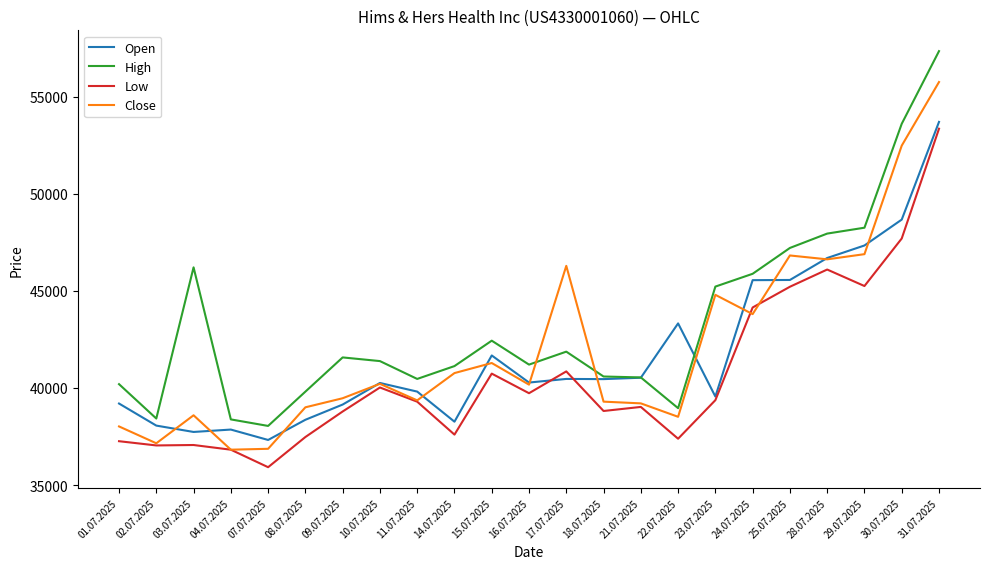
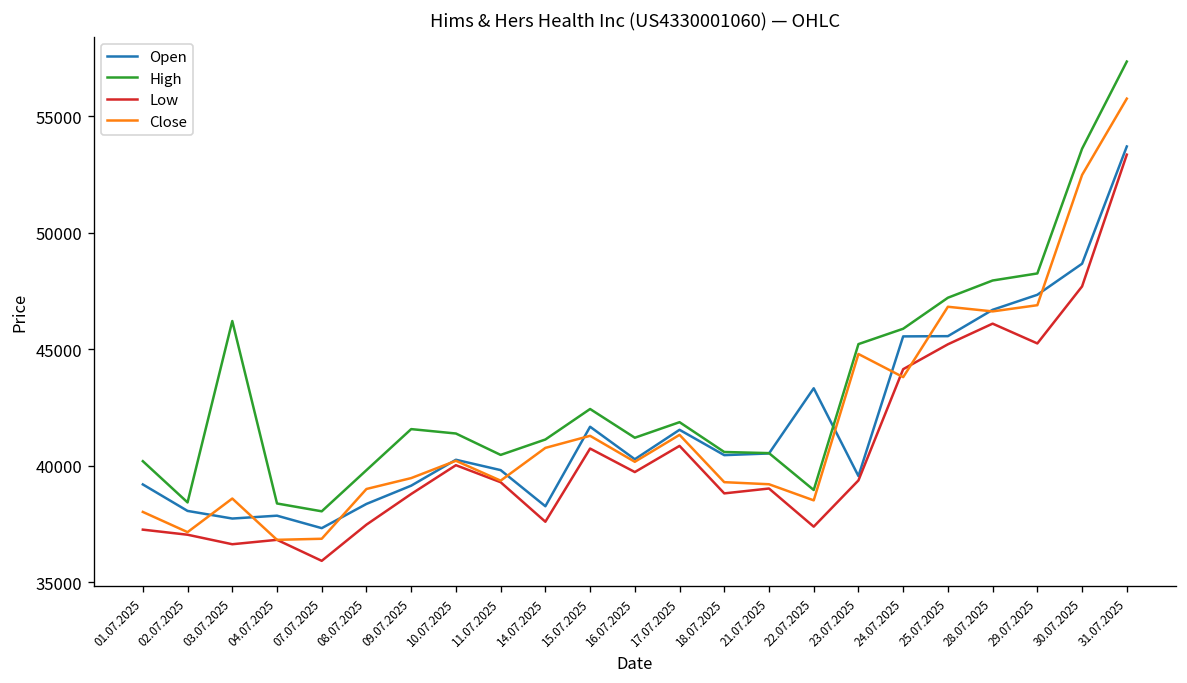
Low, 03.07.2025: 37100 -> 36600
Open, 17.07.2025: 40500 -> 41500
Close, 17.07.2025: 46300 -> 41300
